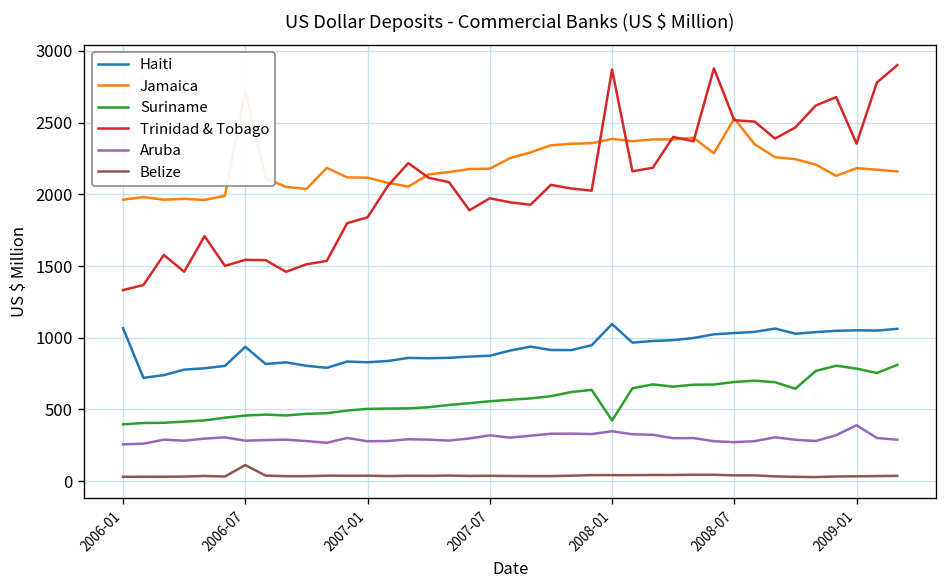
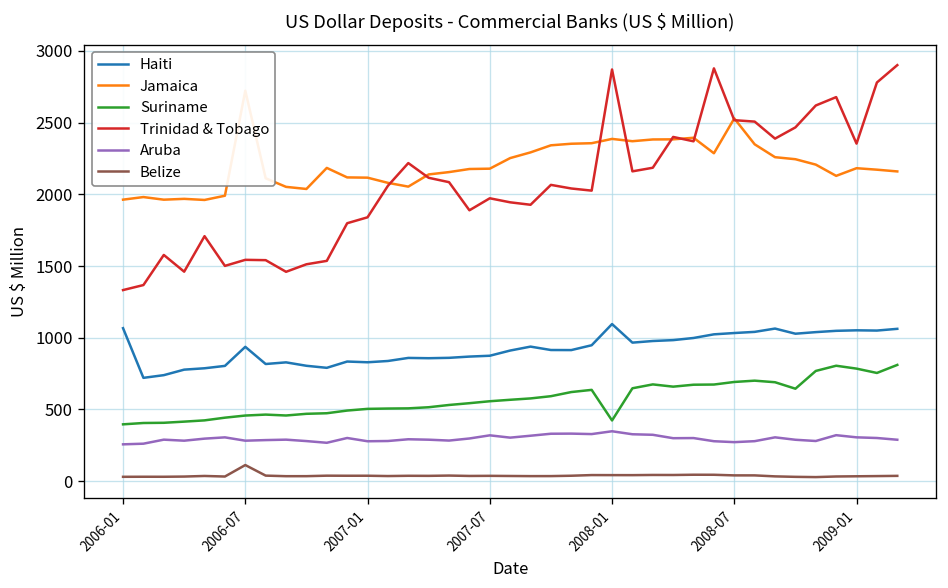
Aruba, 2009-01: 390 -> 310
